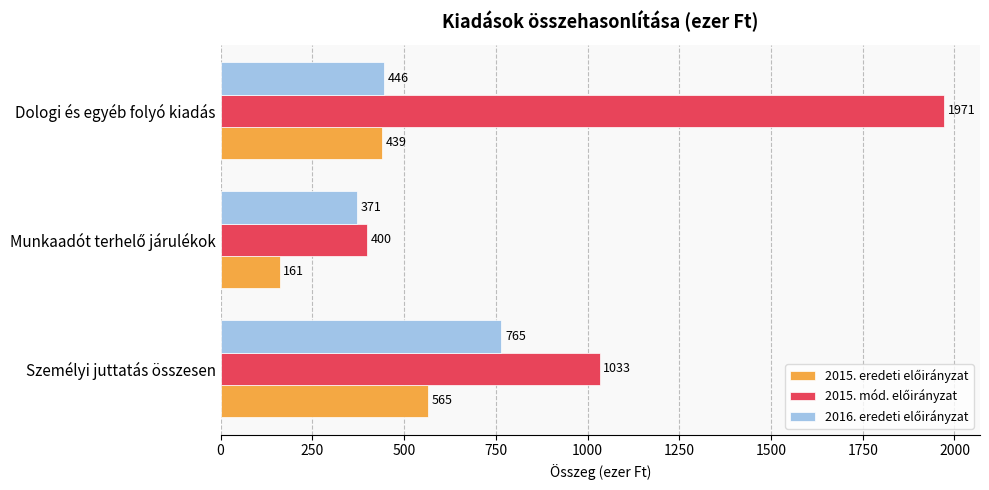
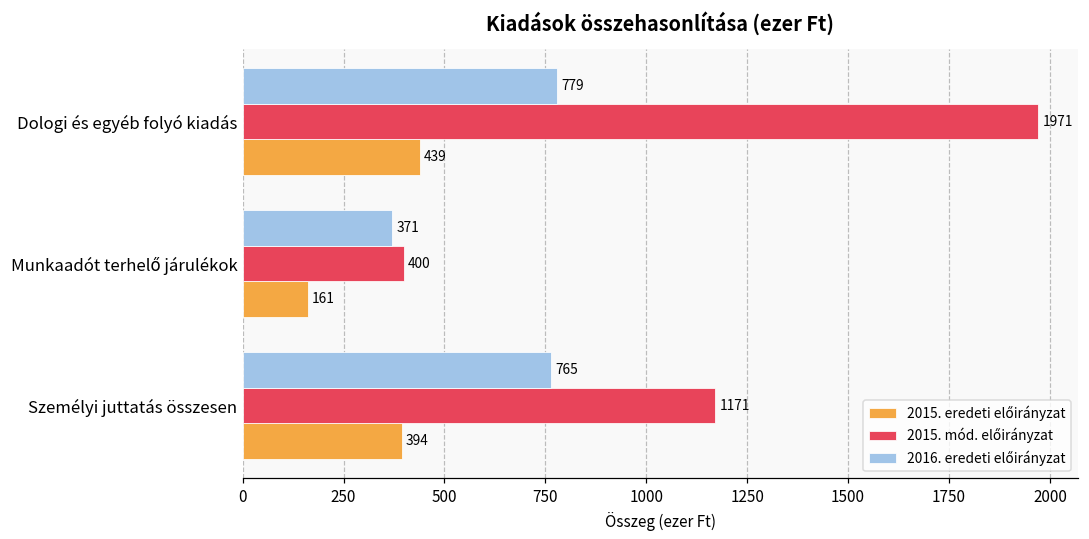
2016. eredeti előirányzat, Dologi és egyéb folyó kiadás: 446 -> 779
2015. mód. előirányzat, Személyi juttatás összesen: 1033 -> 1171
2015. eredeti előirányzat, Személyi juttatás összesen: 565 -> 394
